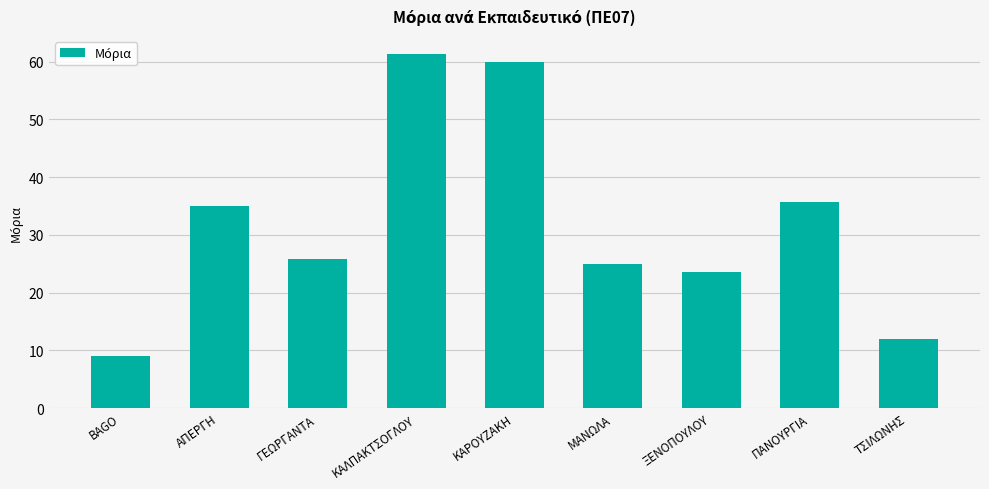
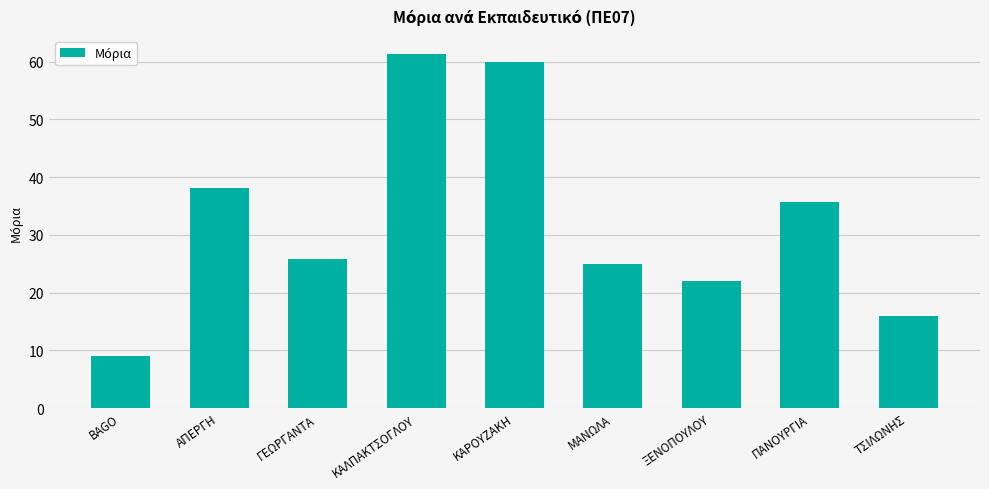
ΑΠΕΡΓΗ: 35 -> 38
ΞΕΝΟΠΟΥΛΟΥ: 24 -> 22
ΤΣΙΛΩΝΗΣ: 12 -> 16
